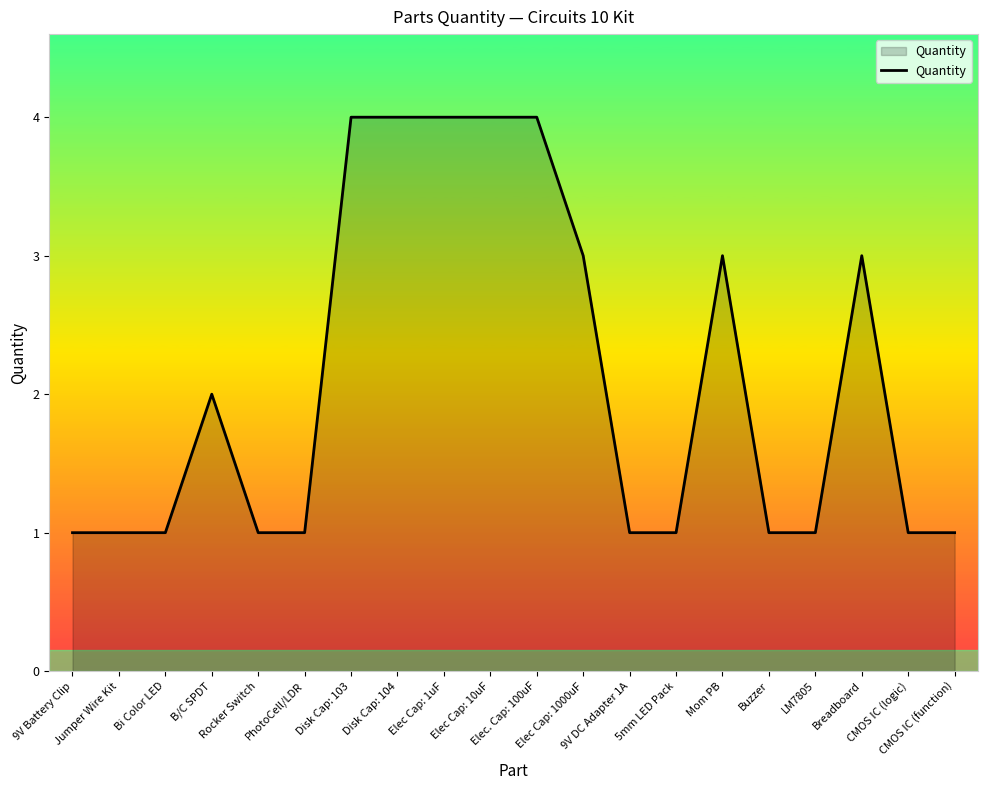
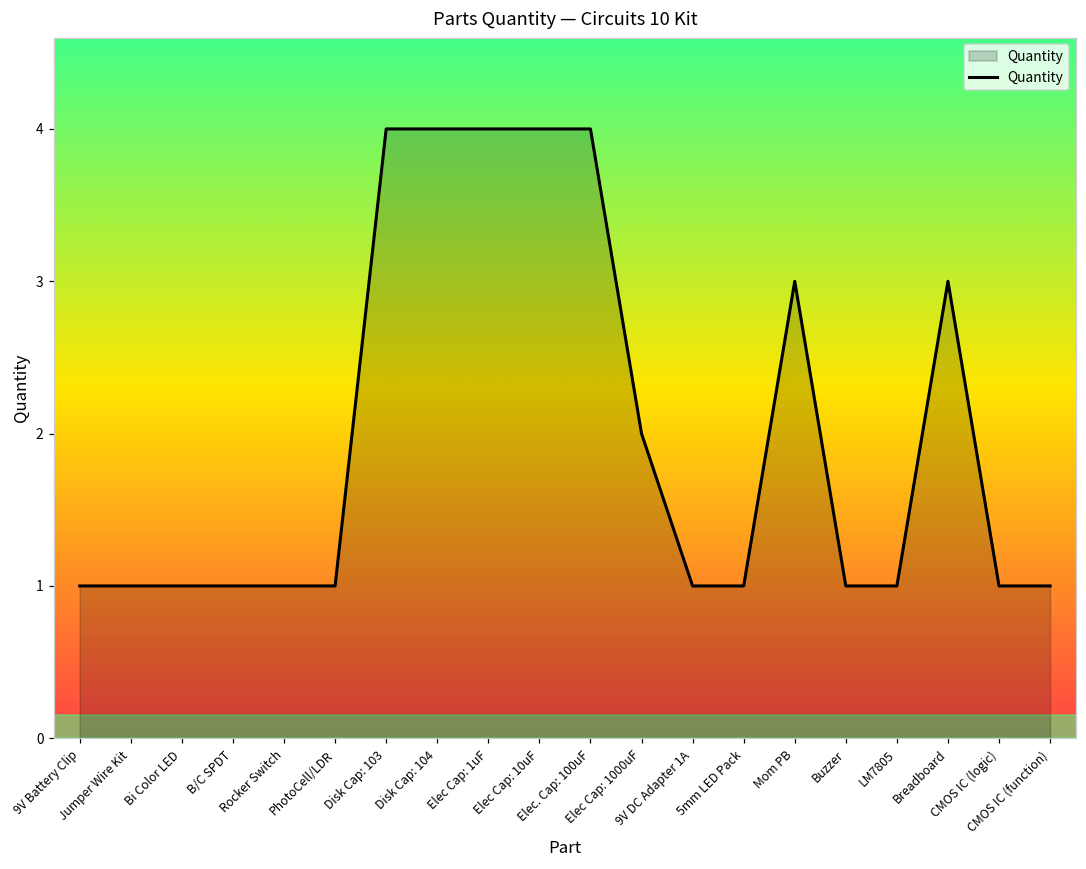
B/C SPDT: 2 -> 1
Elec Cap: 1000uF: 3 -> 2
